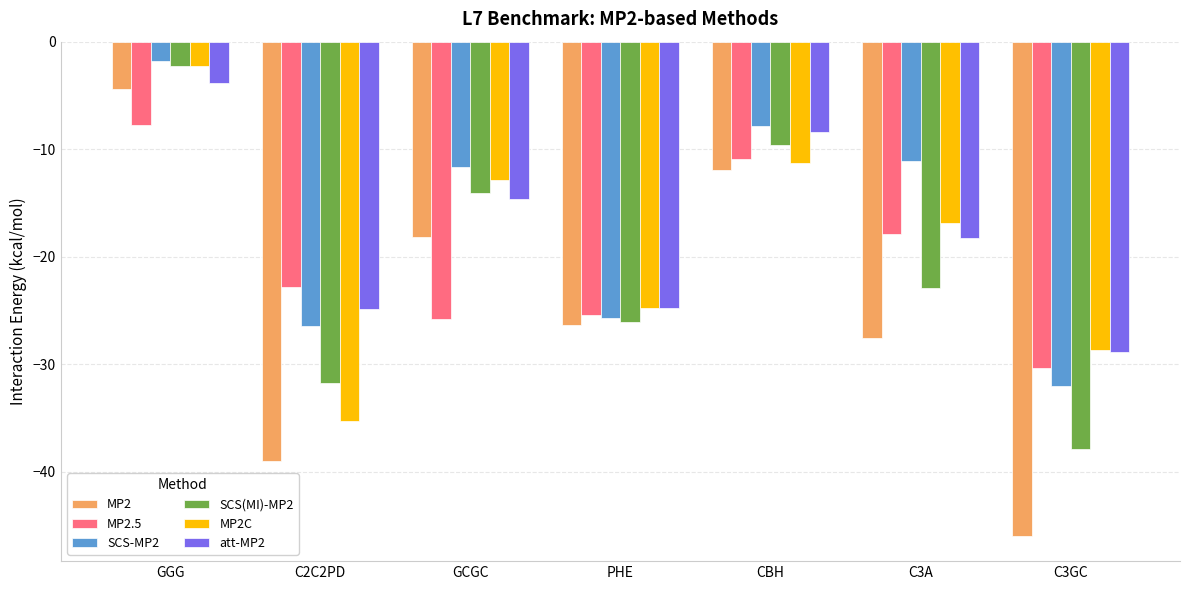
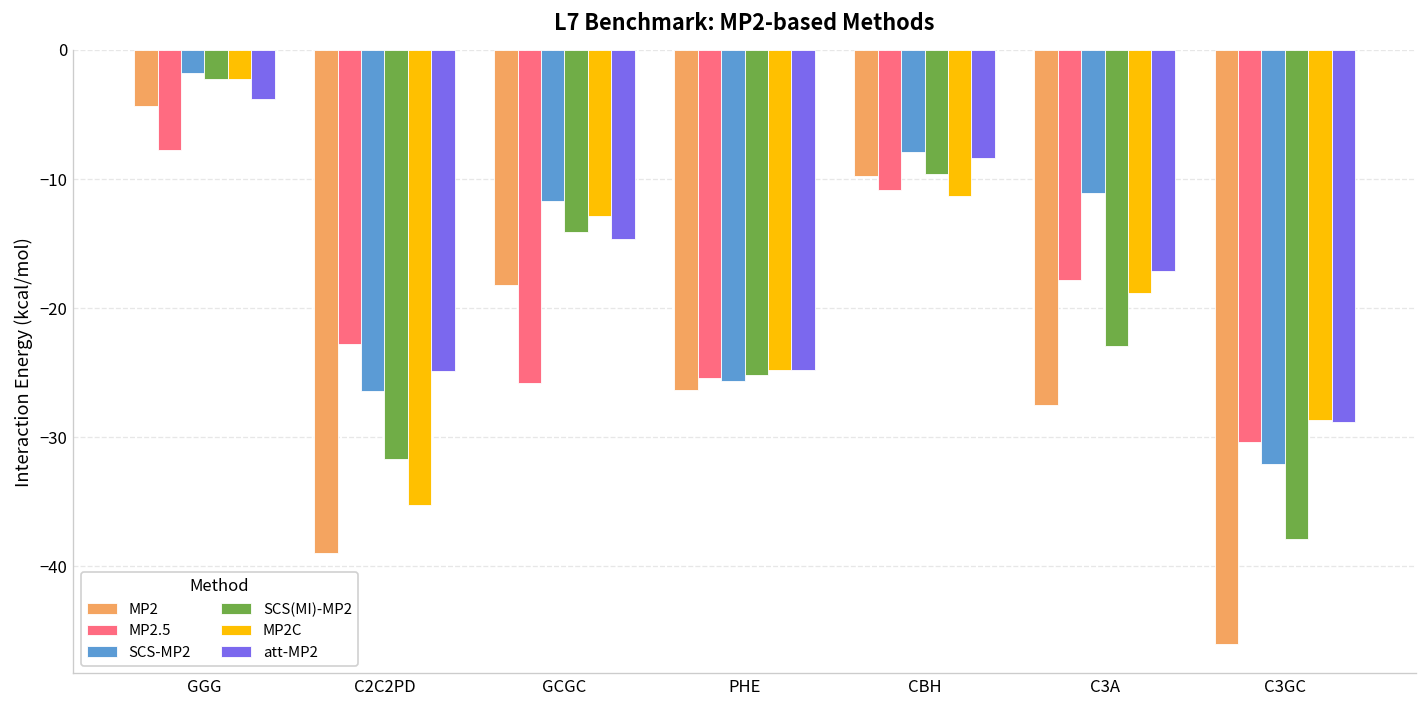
SCS(MI)-MP2, PHE: -26.1 -> -25.2
MP2, CBH: -11.9 -> -9.8
MP2C, C3A: -16.9 -> -18.8
att-MP2, C3A: -18.2 -> -17.1
